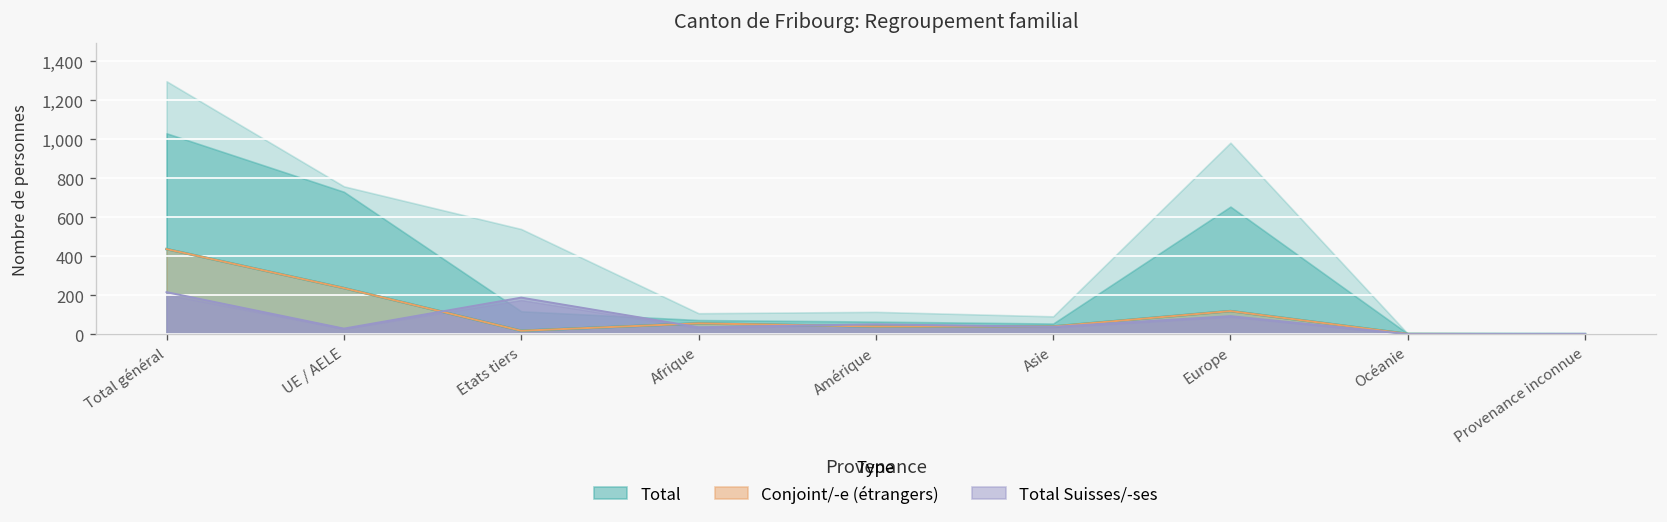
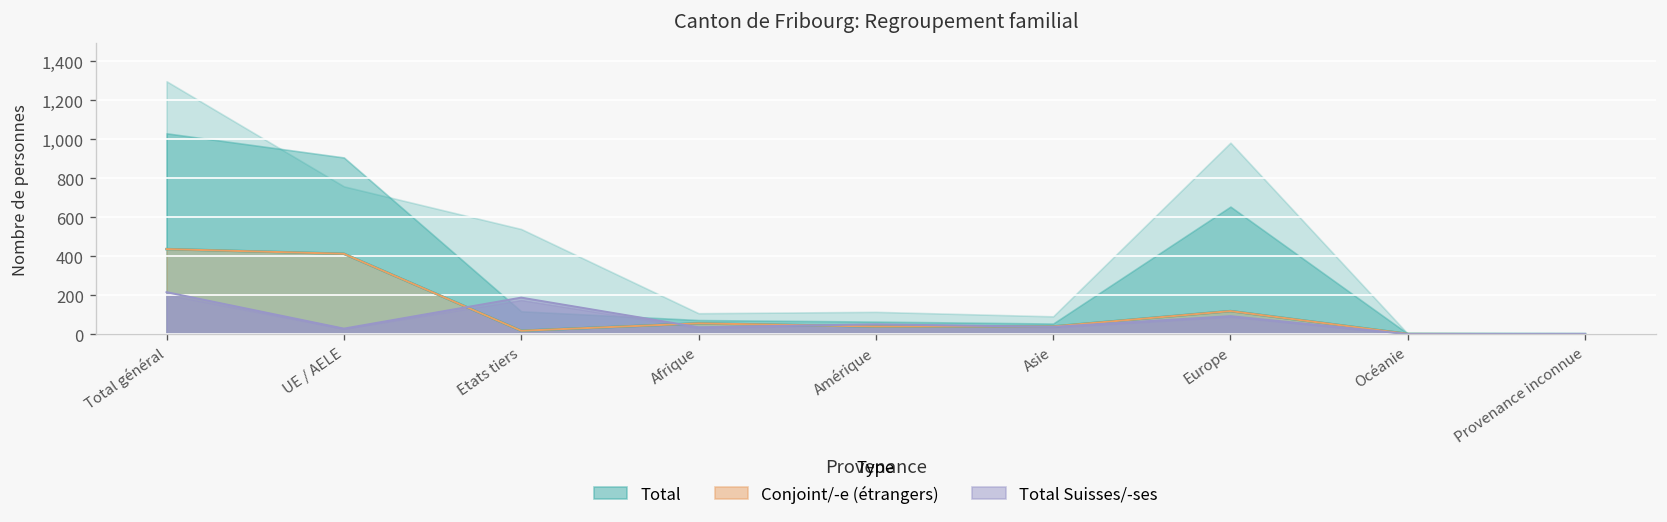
Conjoint/-e (étrangers), UE / AELE: 240 -> 410
